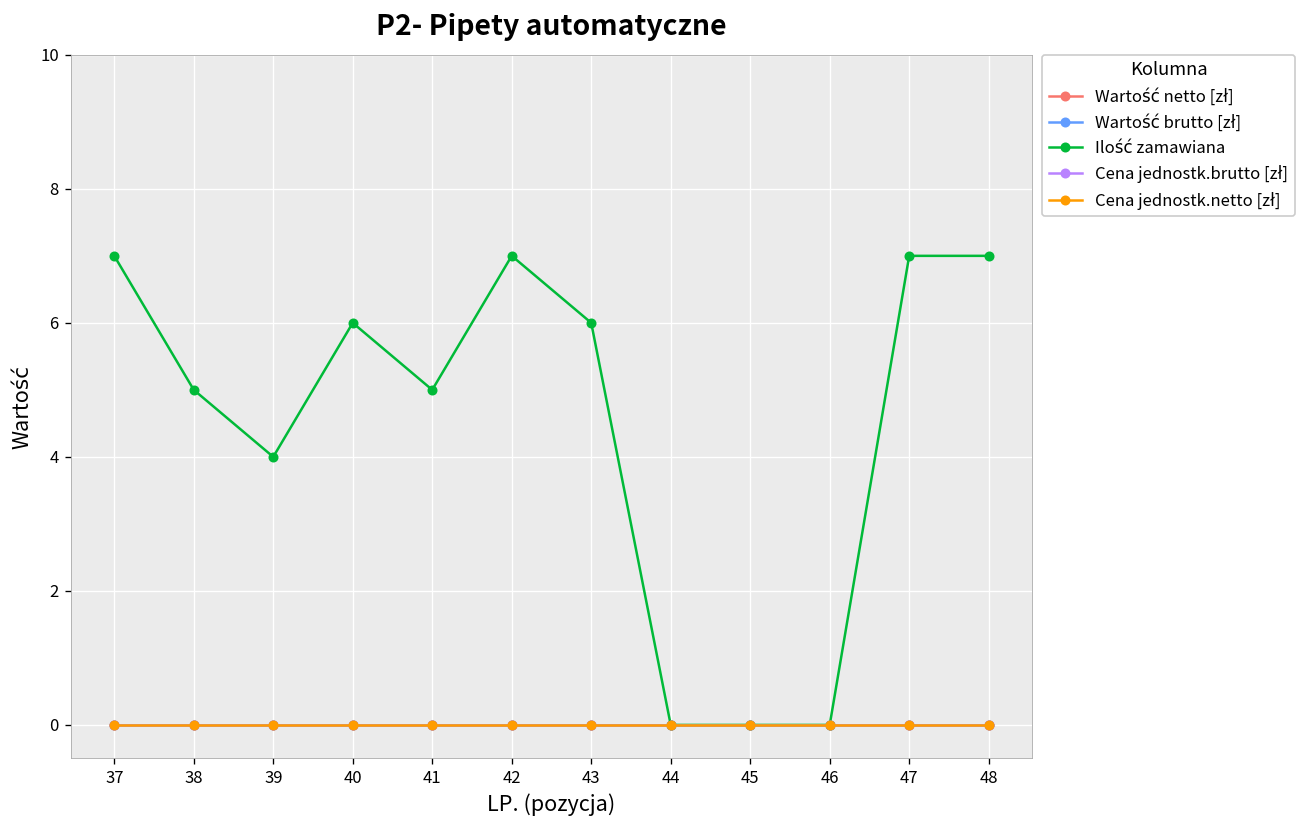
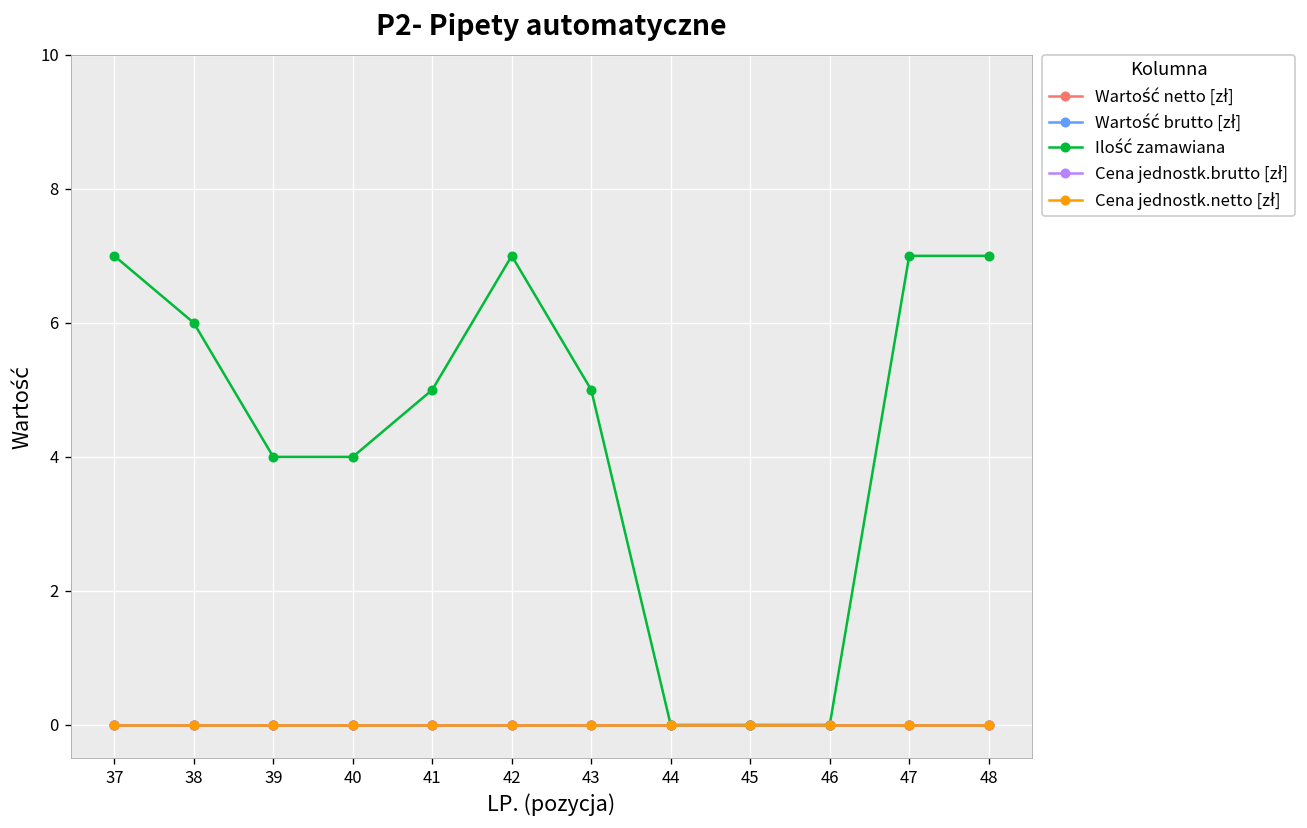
Ilość zamawiana, 38: 5 -> 6
Ilość zamawiana, 40: 6 -> 4
Ilość zamawiana, 43: 6 -> 5
